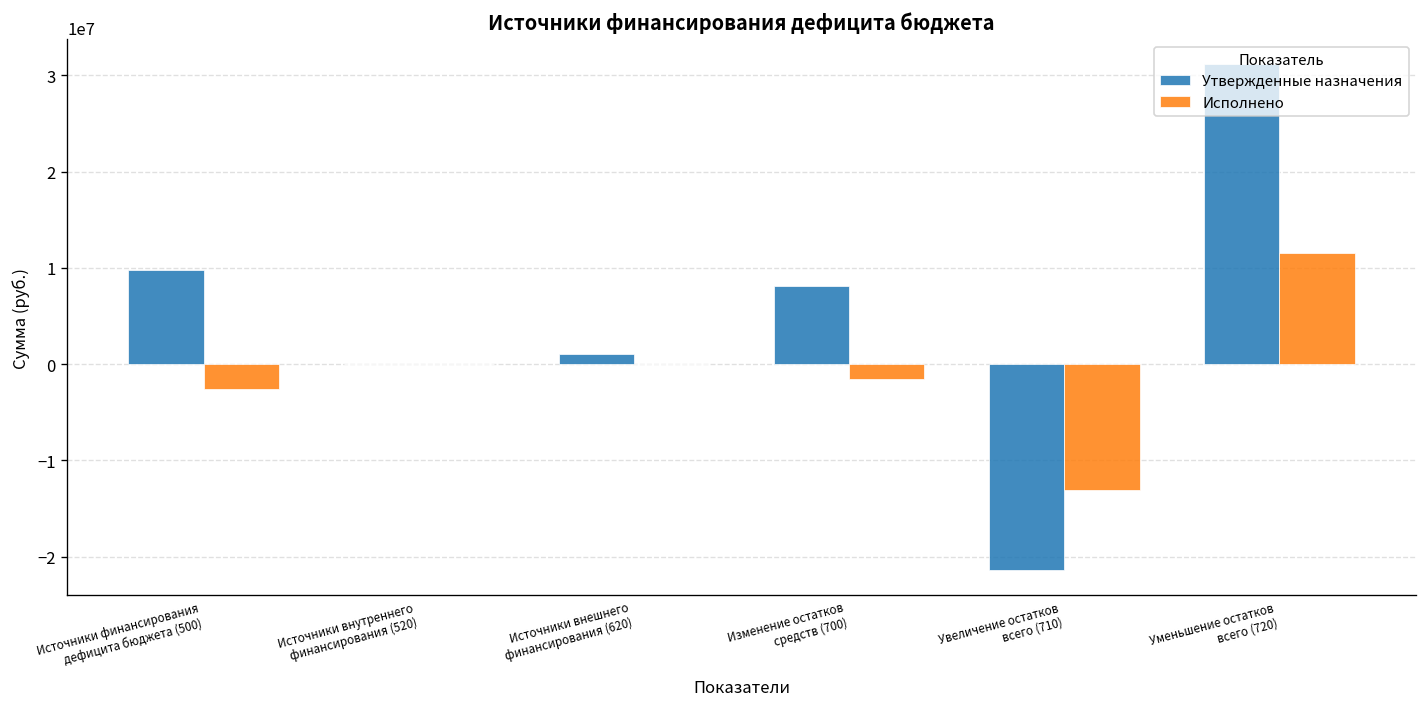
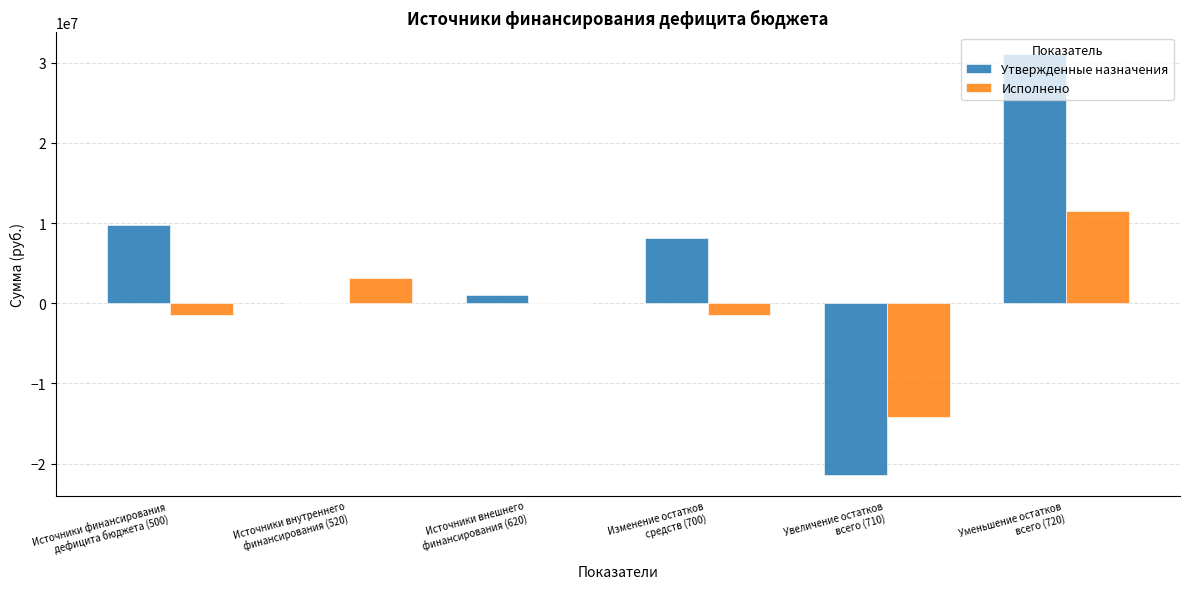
Исполнено, Источники финансирования дефицита бюджета (500): -3000000 -> -2000000
Исполнено, Источники внутреннего финансирования (520): 0 -> 3000000
Исполнено, Увеличение остатков всего (710): -13000000 -> -14000000
